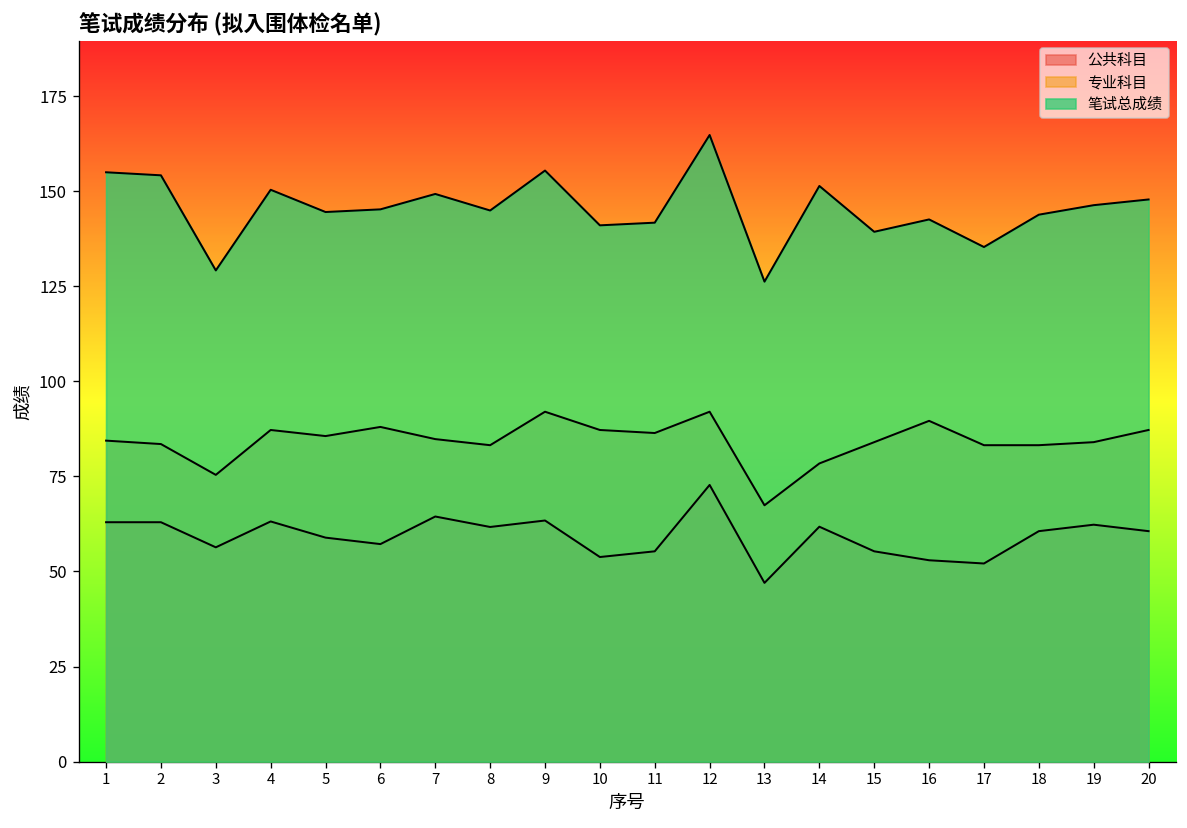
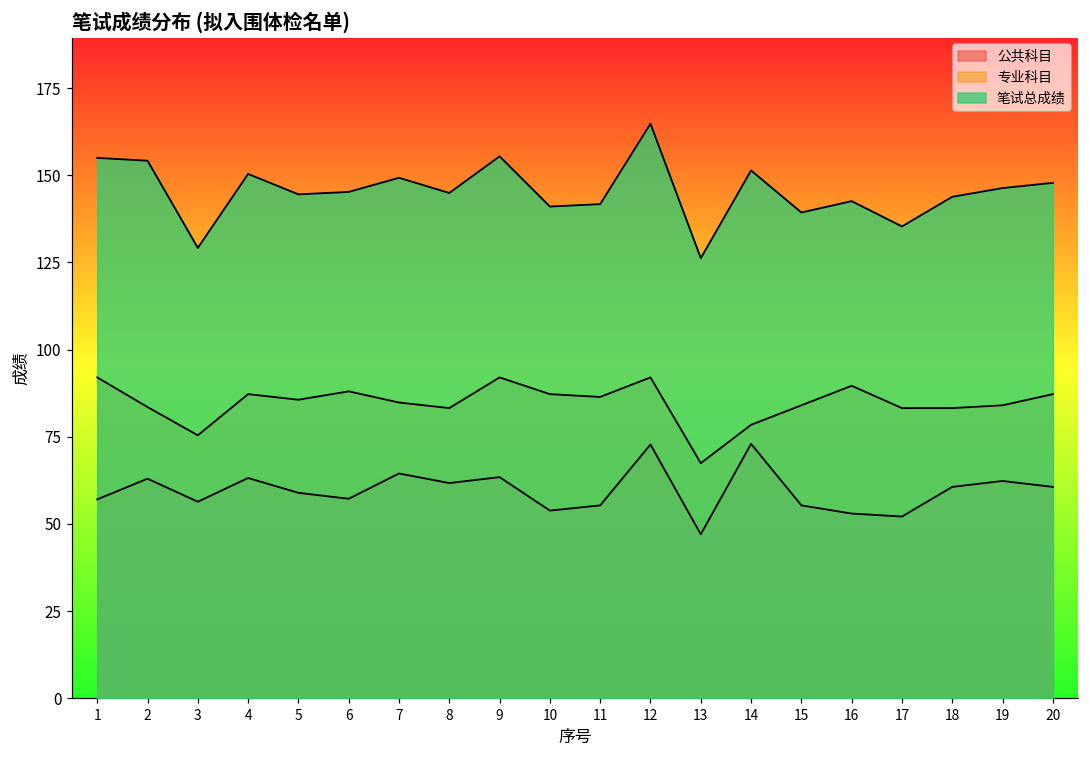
公共科目, 1: 63 -> 57
专业科目, 1: 84 -> 92
公共科目, 14: 62 -> 73
